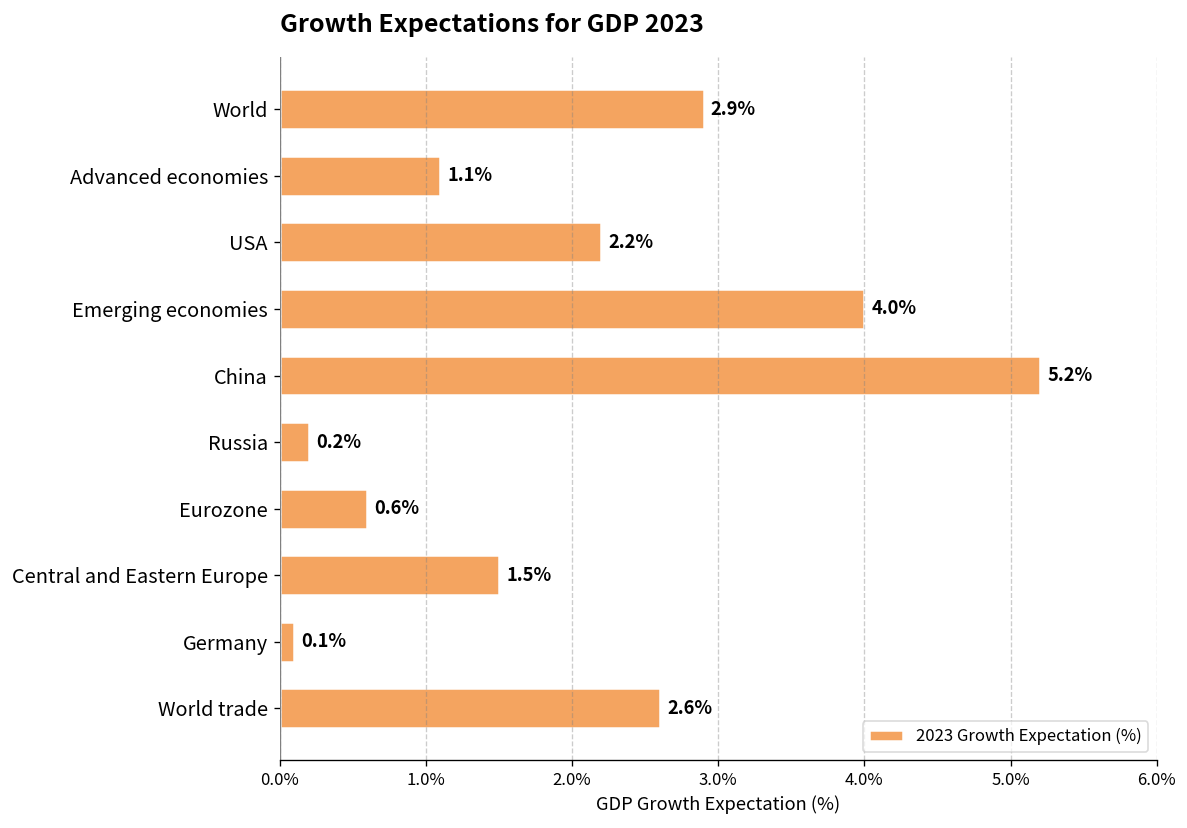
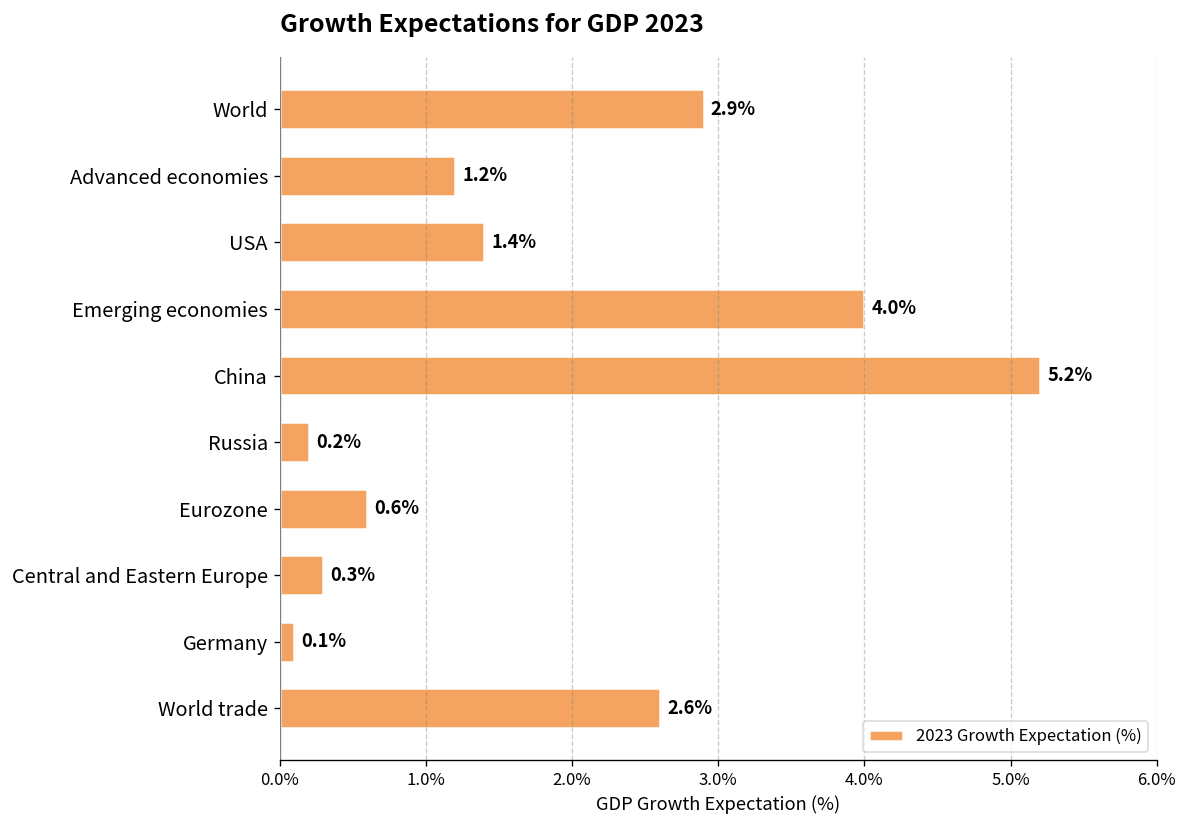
Advanced economies: 1.1% -> 1.2%
USA: 2.2% -> 1.4%
Central and Eastern Europe: 1.5% -> 0.3%
